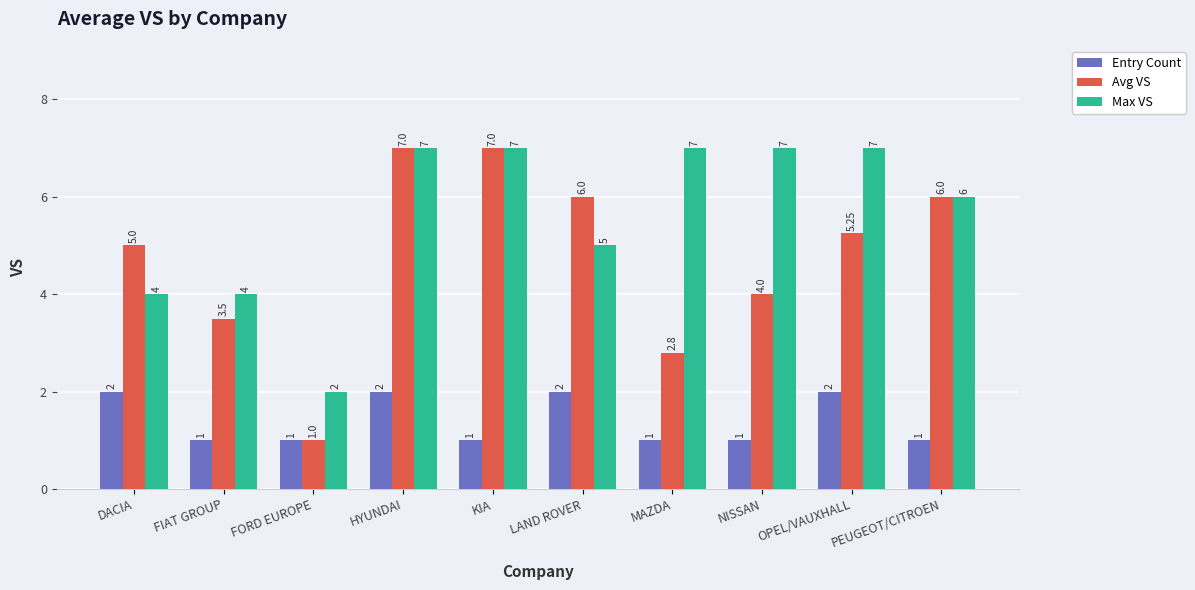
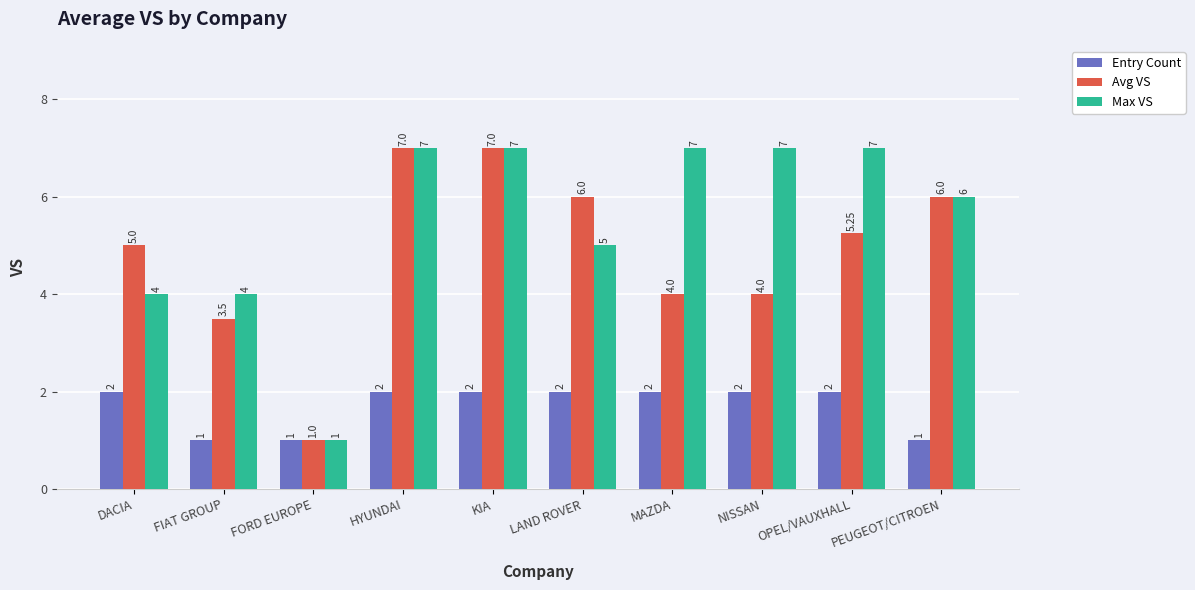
Max VS, FORD EUROPE: 2 -> 1
Entry Count, KIA: 1 -> 2
Entry Count, MAZDA: 1 -> 2
Avg VS, MAZDA: 2.8 -> 4.0
Entry Count, NISSAN: 1 -> 2
